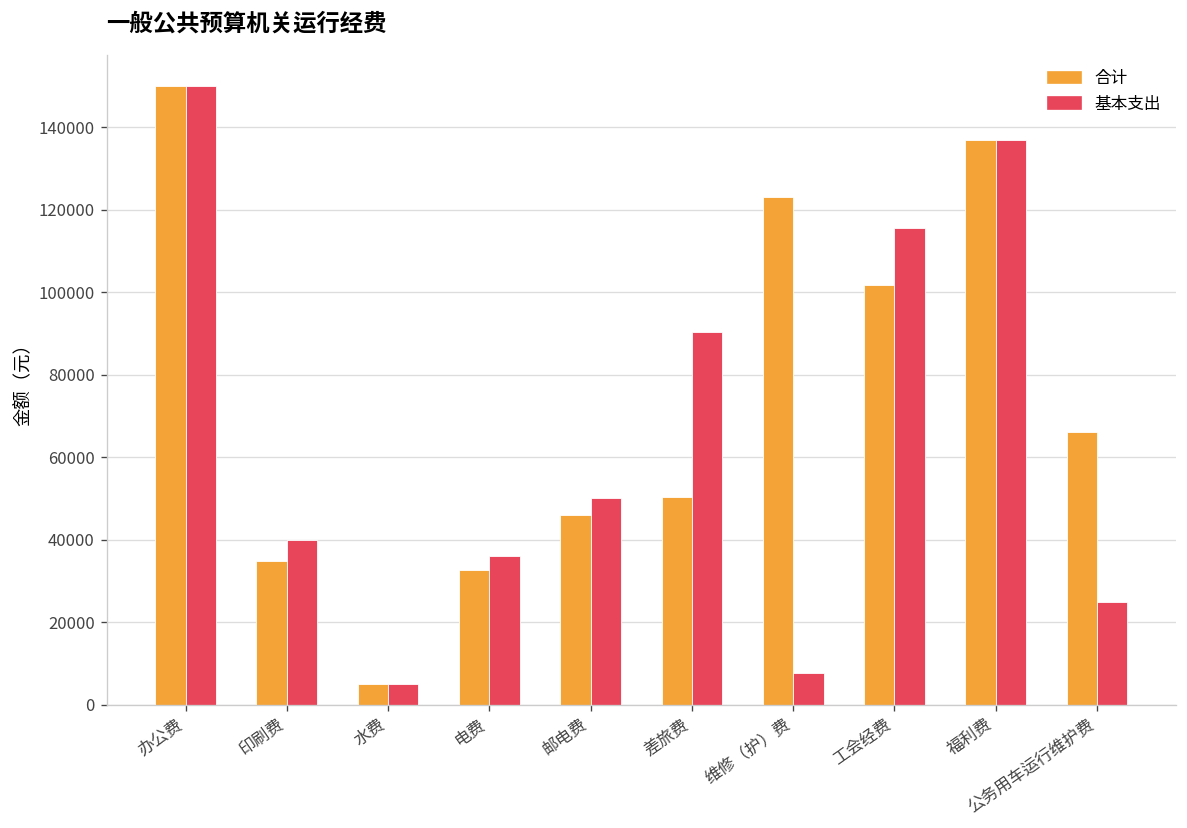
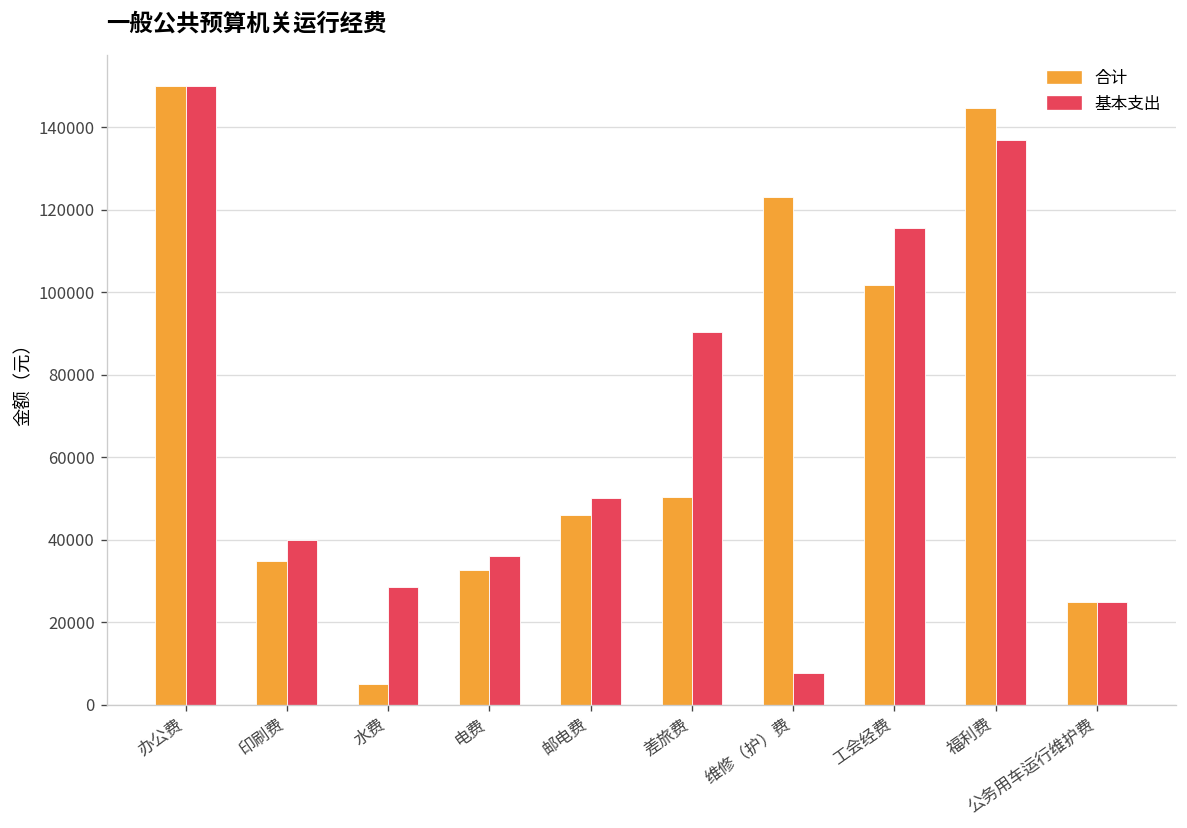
基本支出, 水费: 5000 -> 28000
合计, 福利费: 137000 -> 145000
合计, 公务用车运行维护费: 66000 -> 25000
